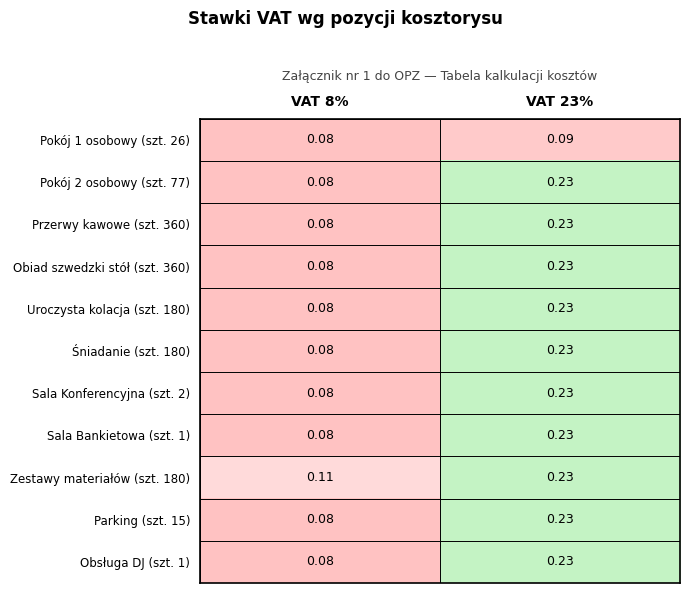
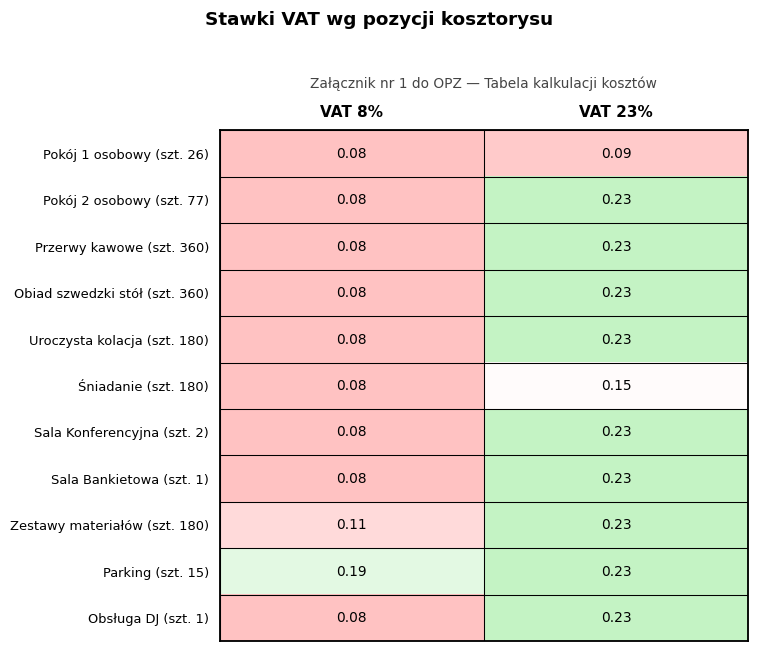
Śniadanie (szt. 180), VAT 23%: 0.23 -> 0.15
Parking (szt. 15), VAT 8%: 0.08 -> 0.19
